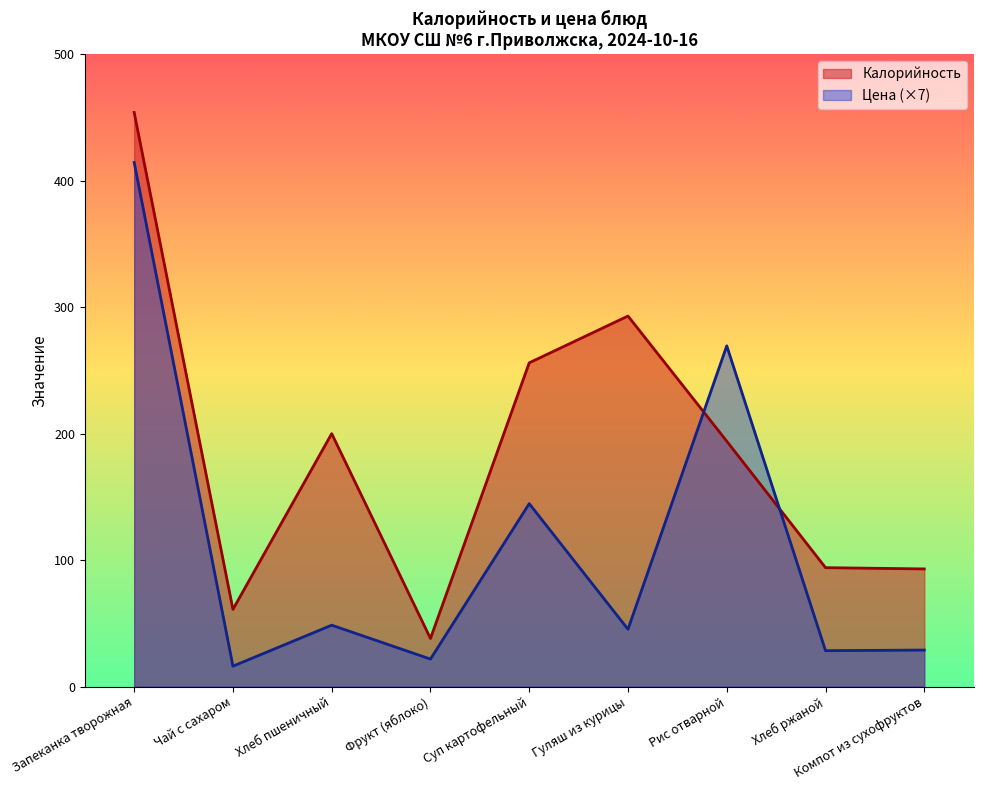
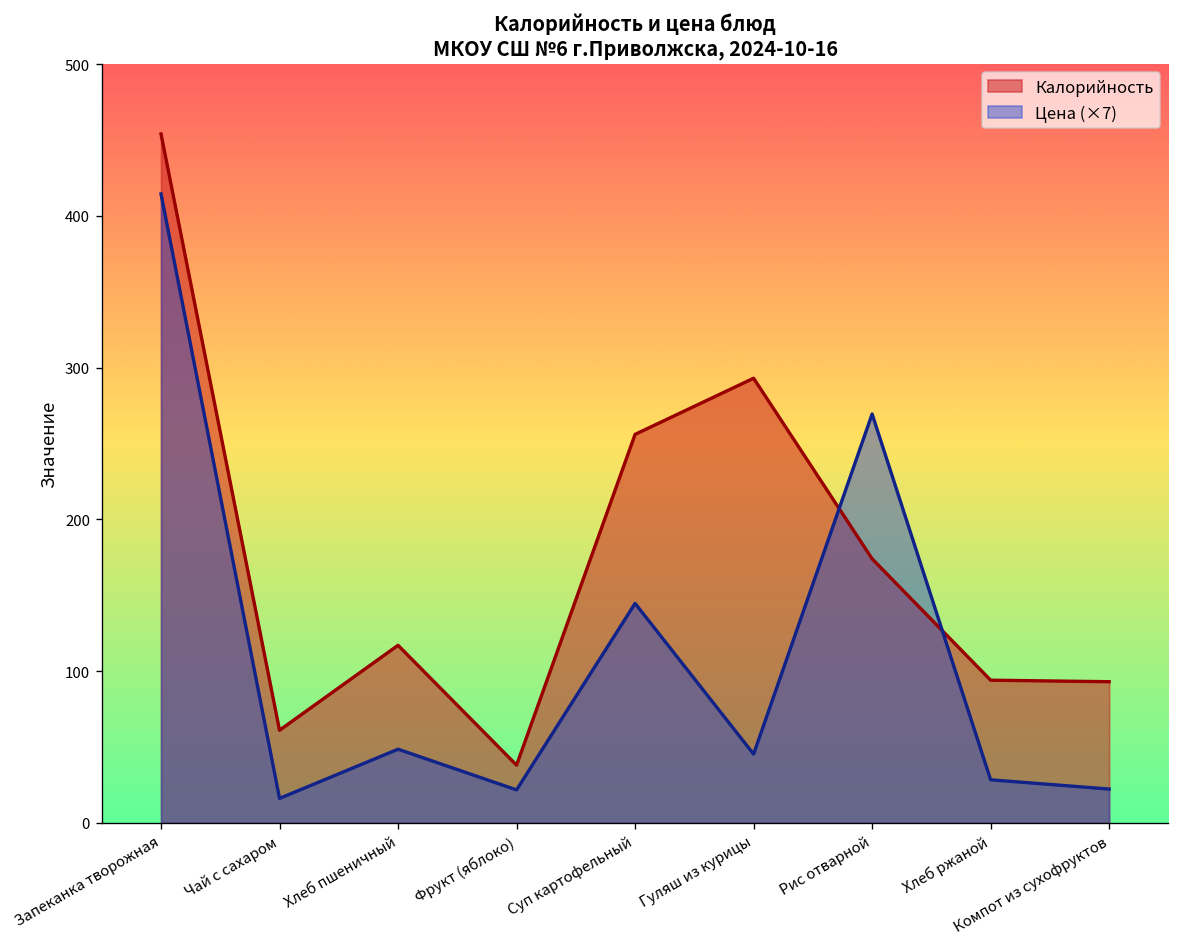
Калорийность, Хлеб пшеничный: 200 -> 117
Калорийность, Рис отварной: 194 -> 174
Цена (×7), Компот из сухофруктов: 29 -> 22
